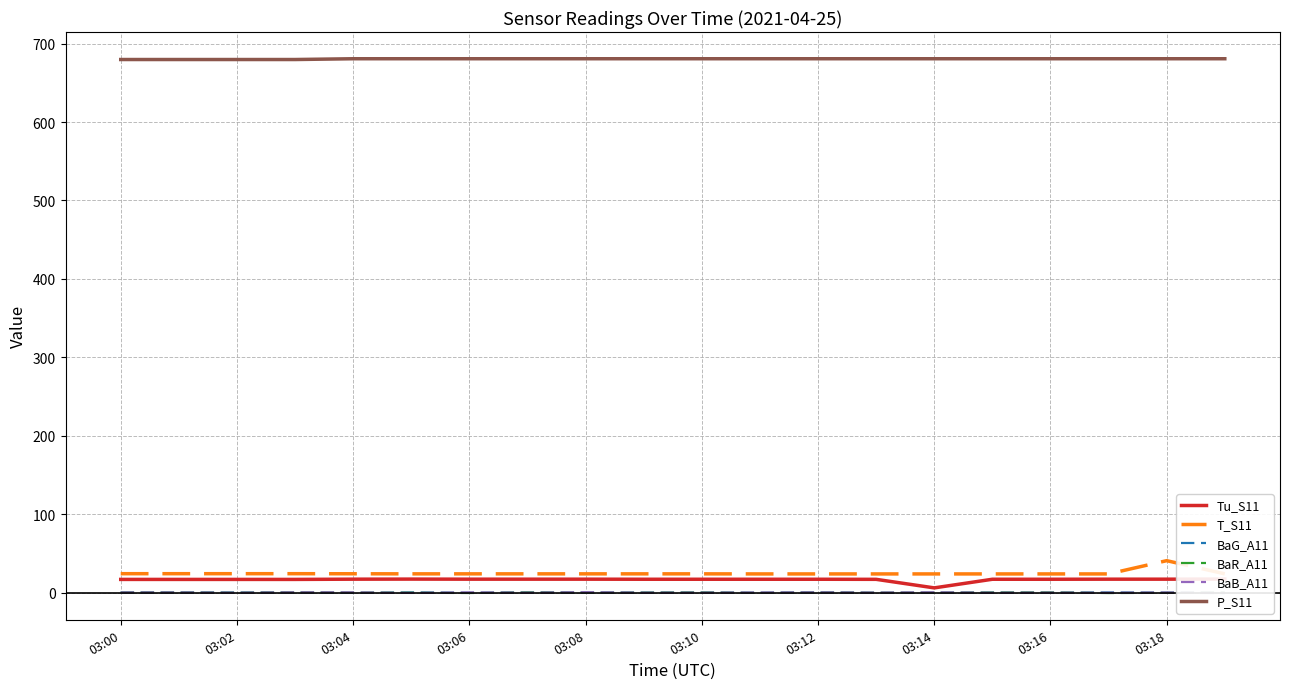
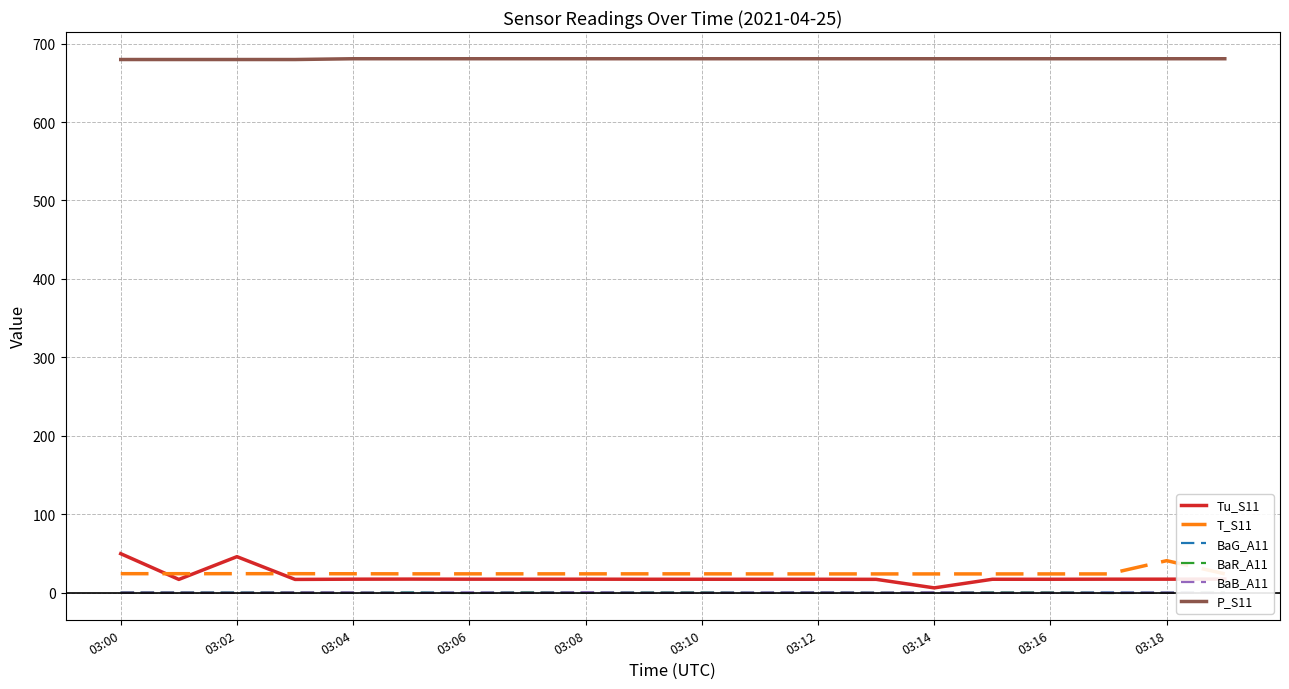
Tu_S11, 03:00: 20 -> 50
Tu_S11, 03:02: 20 -> 50
